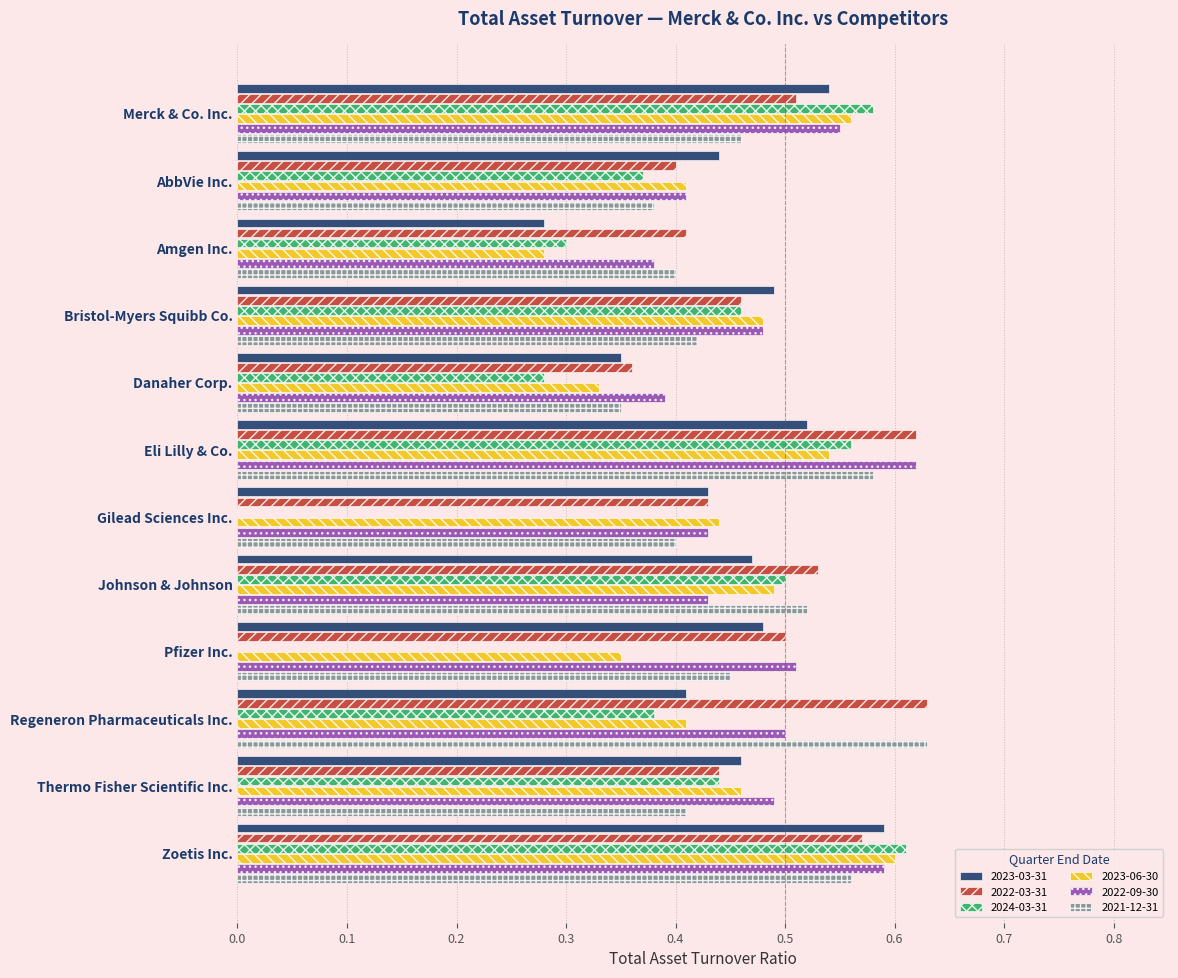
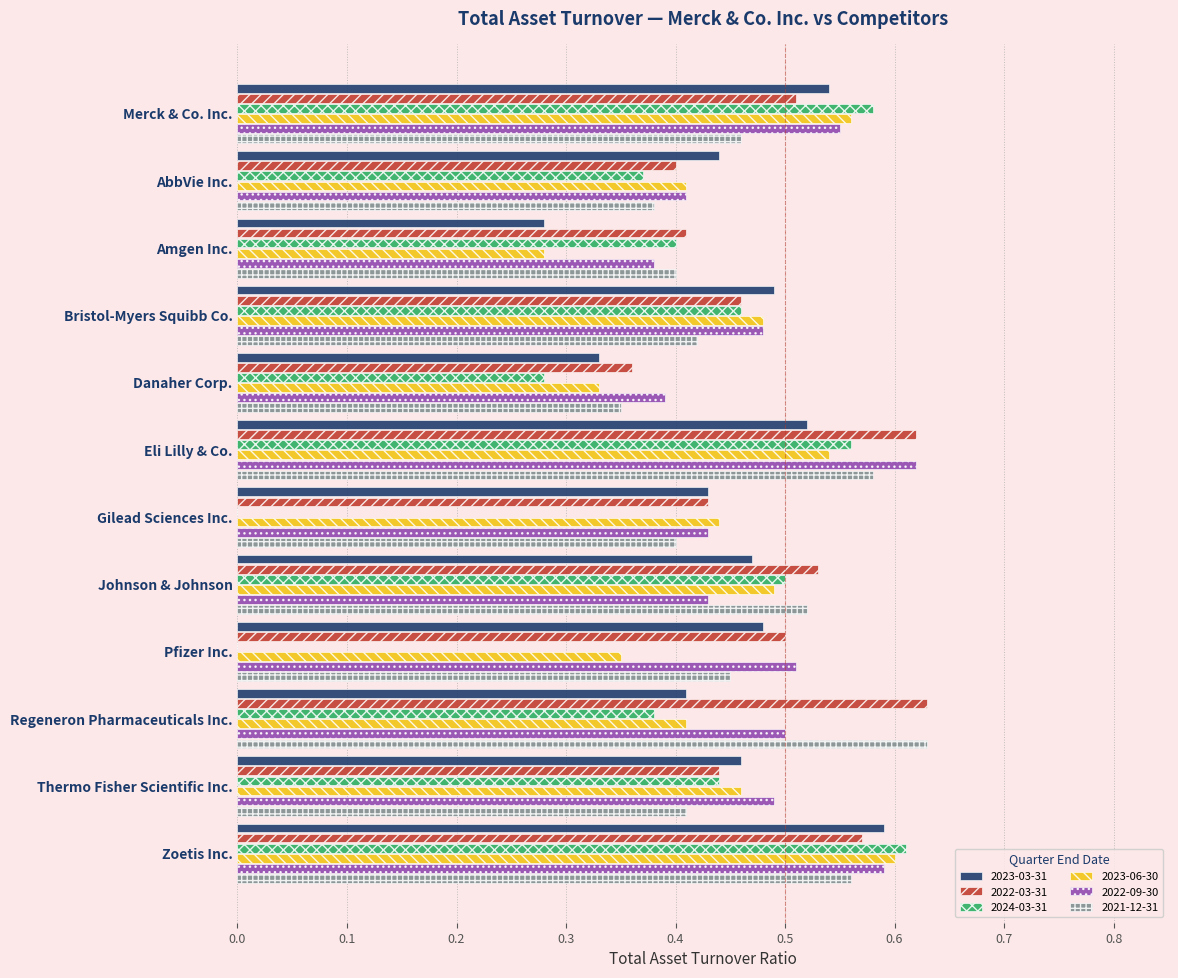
2024-03-31, Amgen Inc.: 0.3 -> 0.4
2023-03-31, Danaher Corp.: 0.35 -> 0.33
